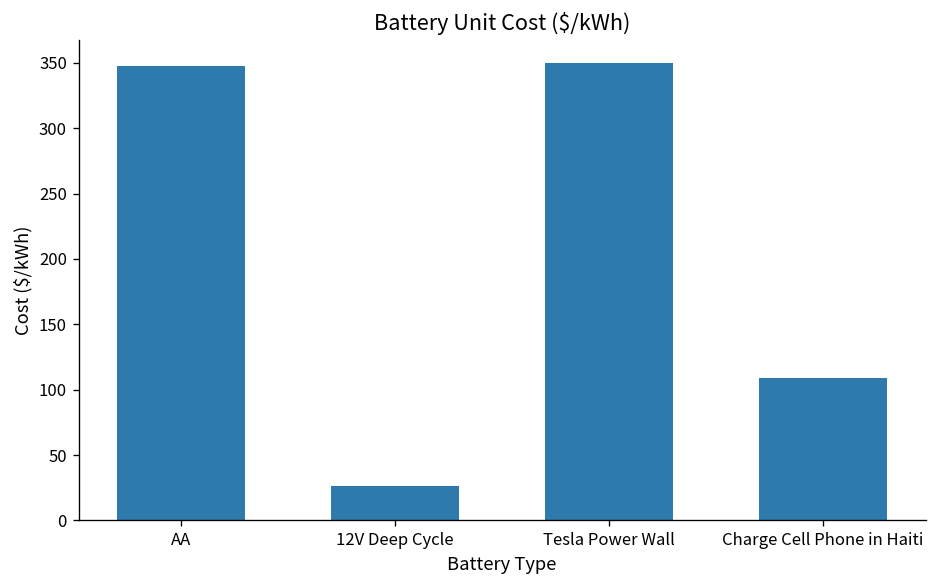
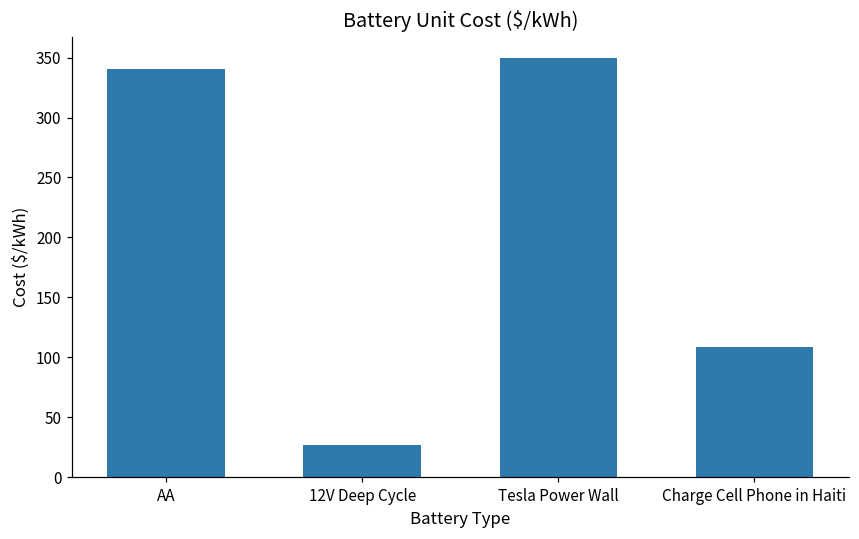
AA: 348 -> 340
